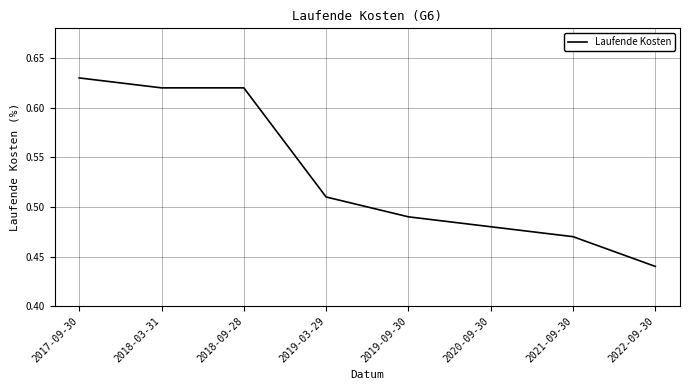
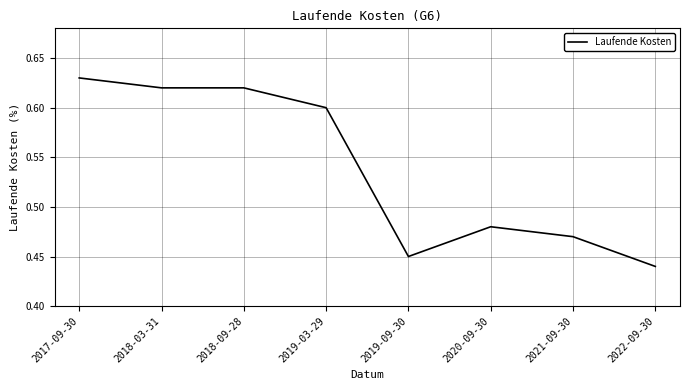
2019-03-29: 0.51 -> 0.60
2019-09-30: 0.49 -> 0.45
